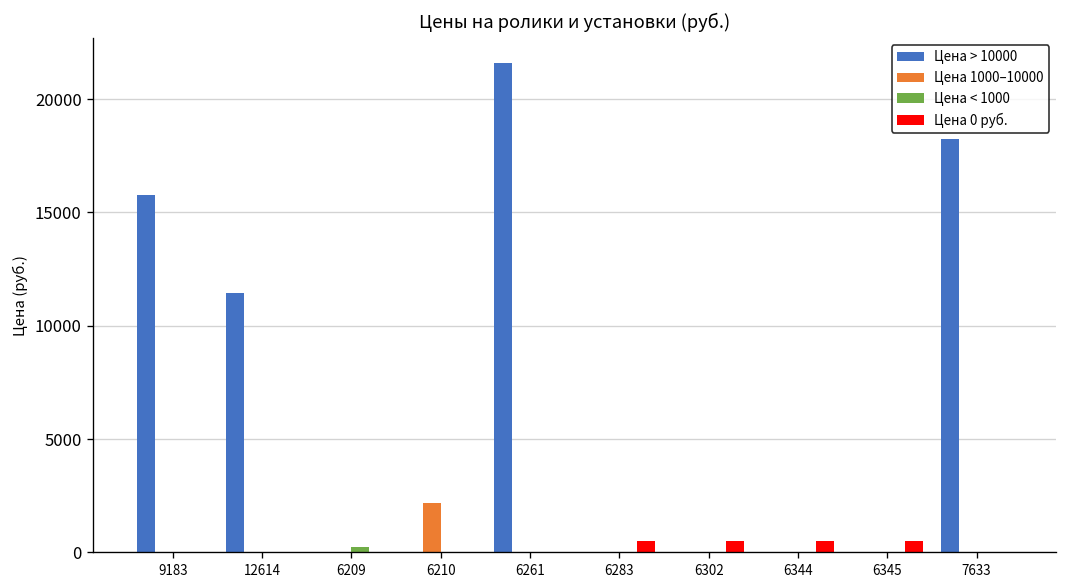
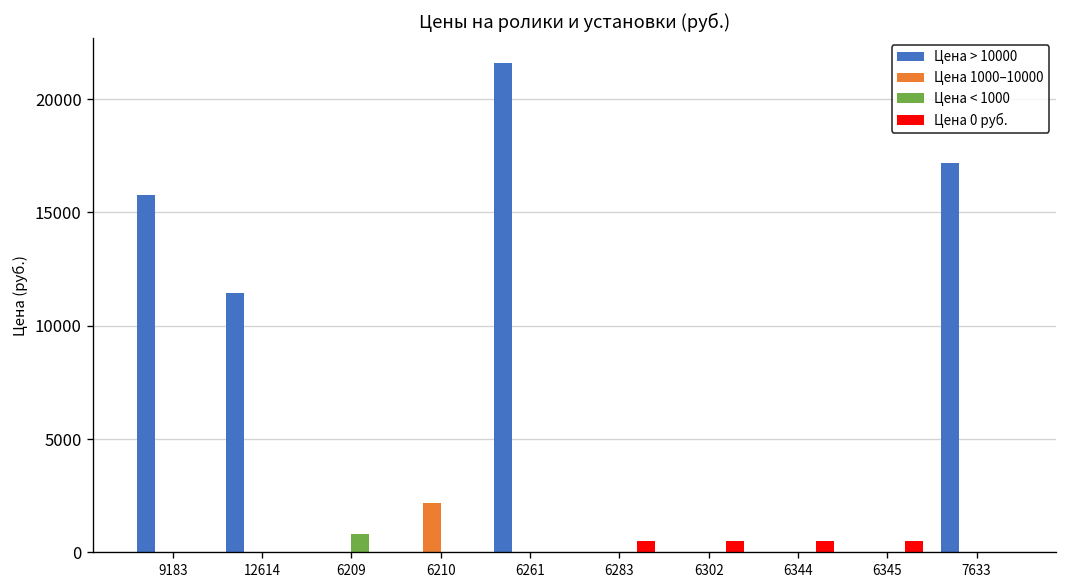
Цена < 1000, 6209: 300 -> 800
Цена > 10000, 7633: 18200 -> 17200
